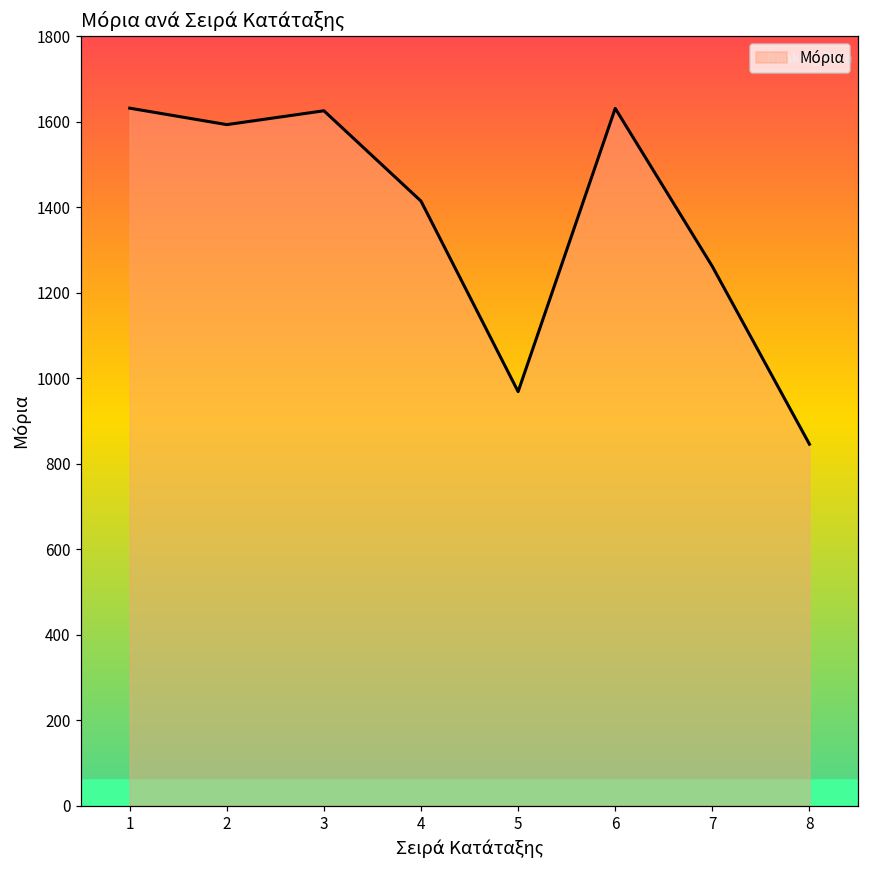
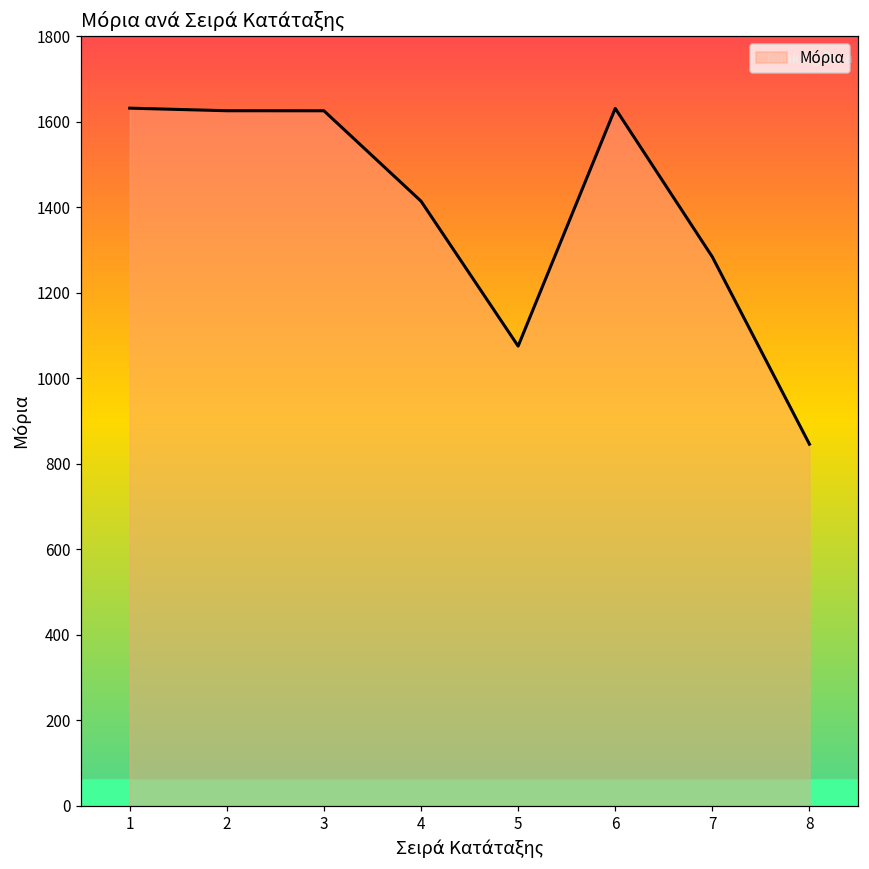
2: 1590 -> 1630
5: 970 -> 1080
7: 1260 -> 1280
